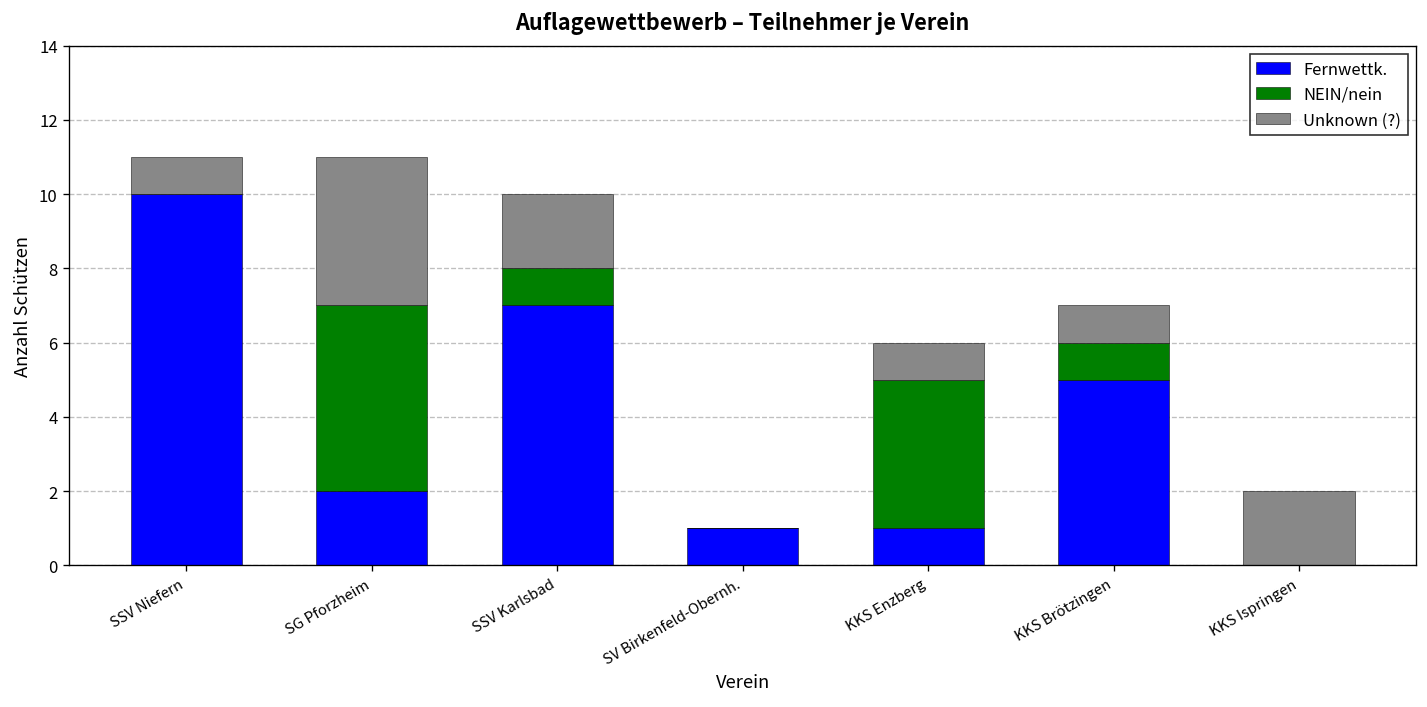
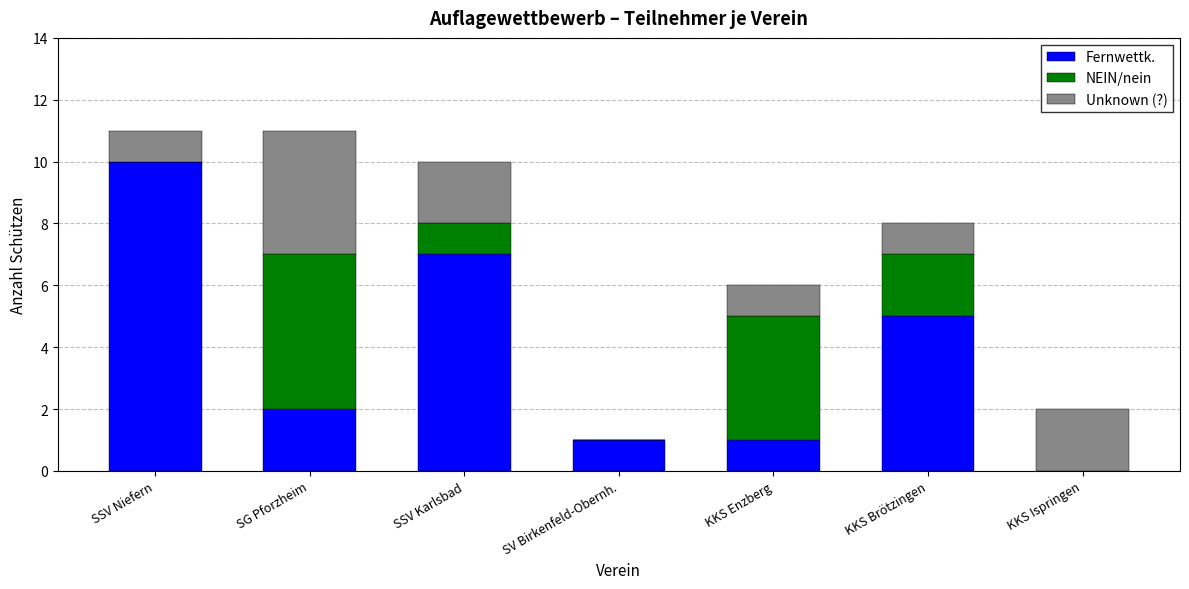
NEIN/nein, KKS Brötzingen: 1 -> 2
